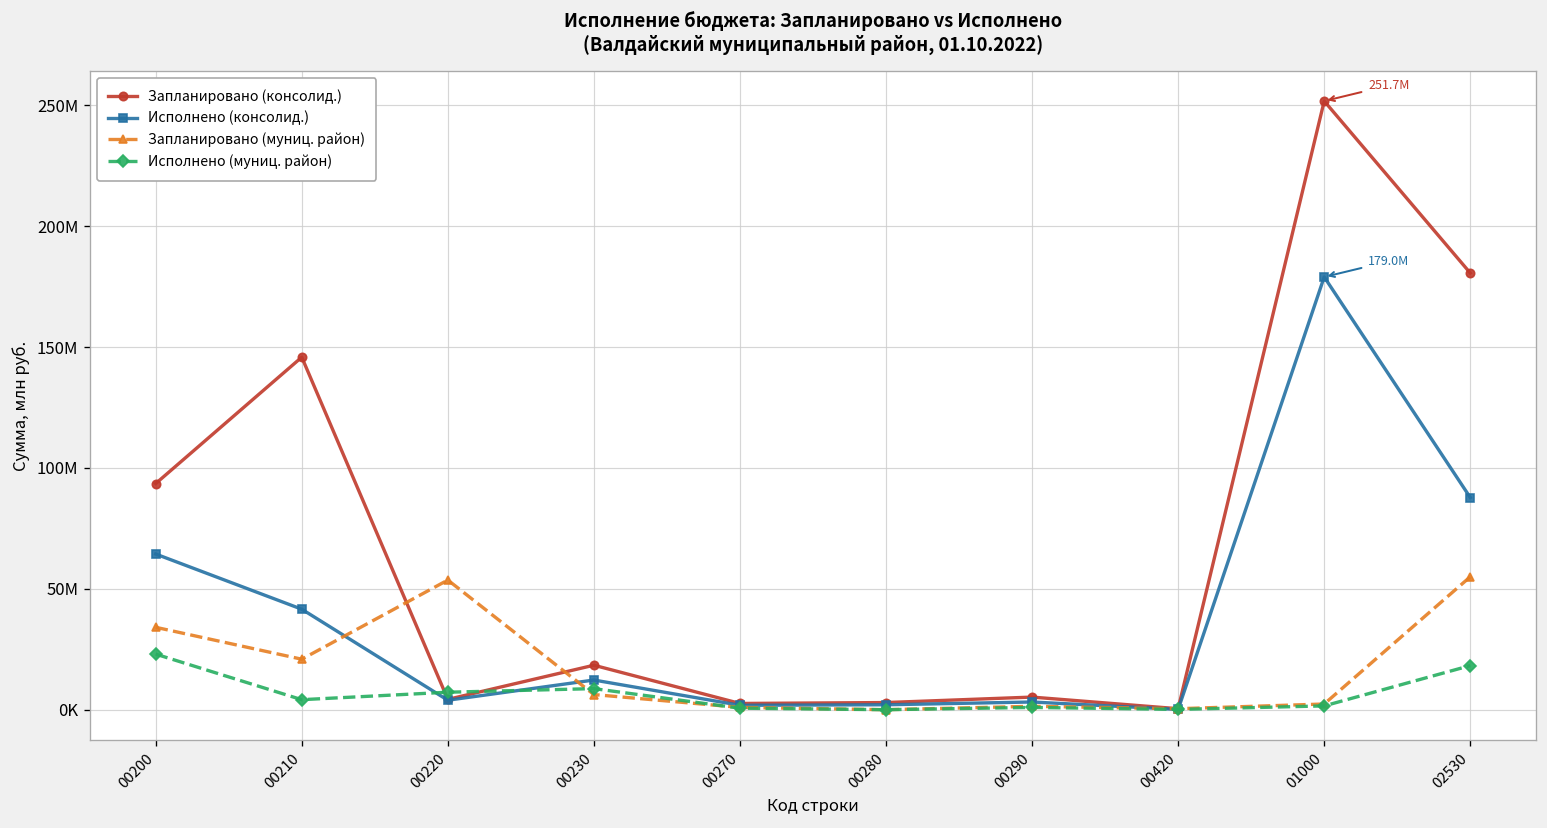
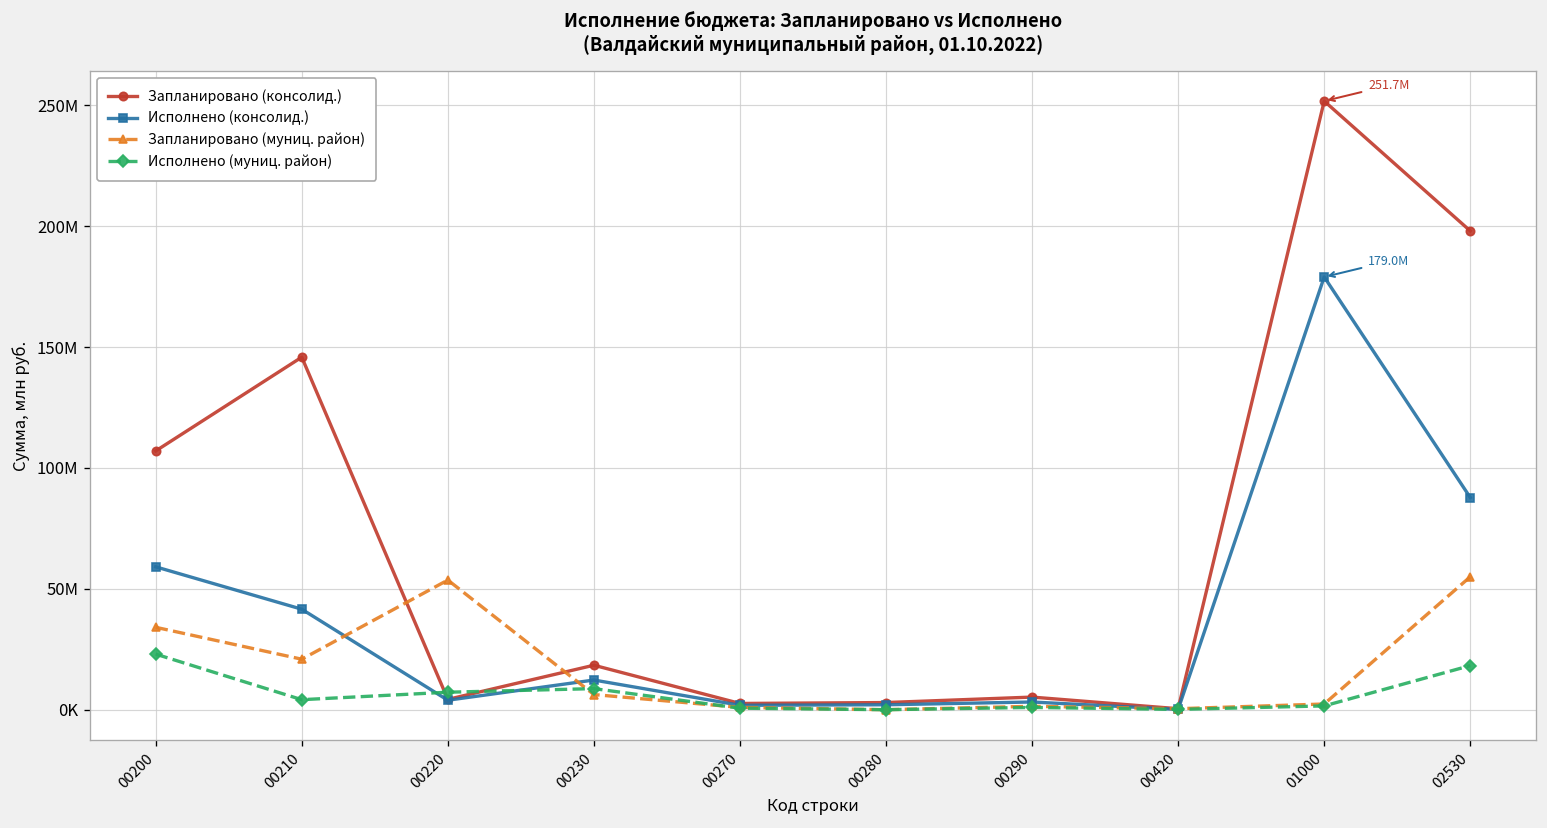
Запланировано (консолид.), 00200: 94000000 -> 107000000
Исполнено (консолид.), 00200: 64000000 -> 59000000
Запланировано (консолид.), 02530: 181000000 -> 198000000
